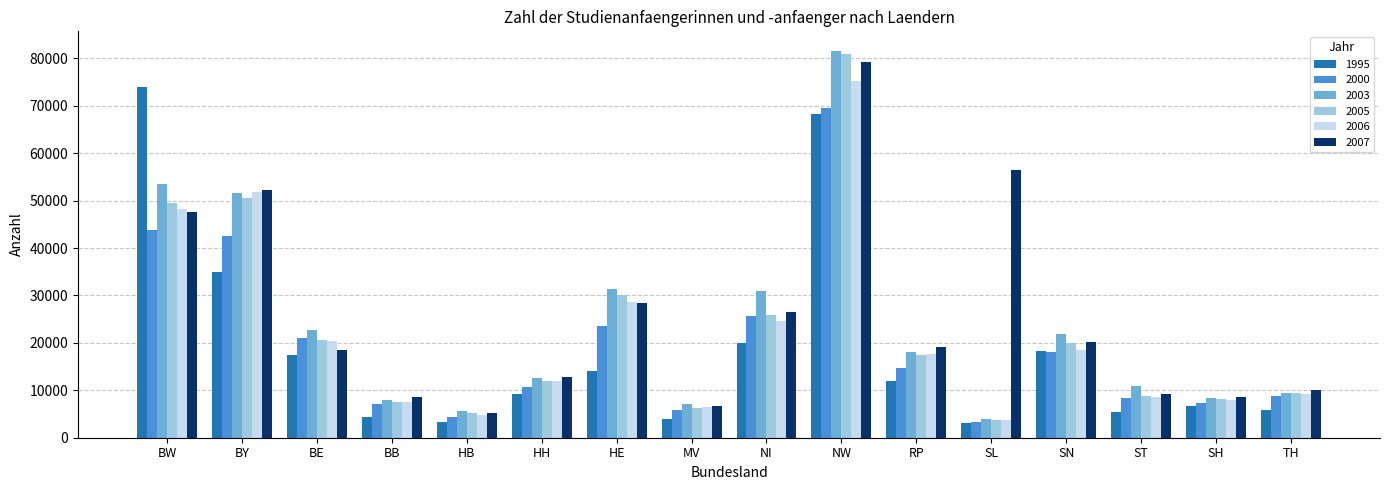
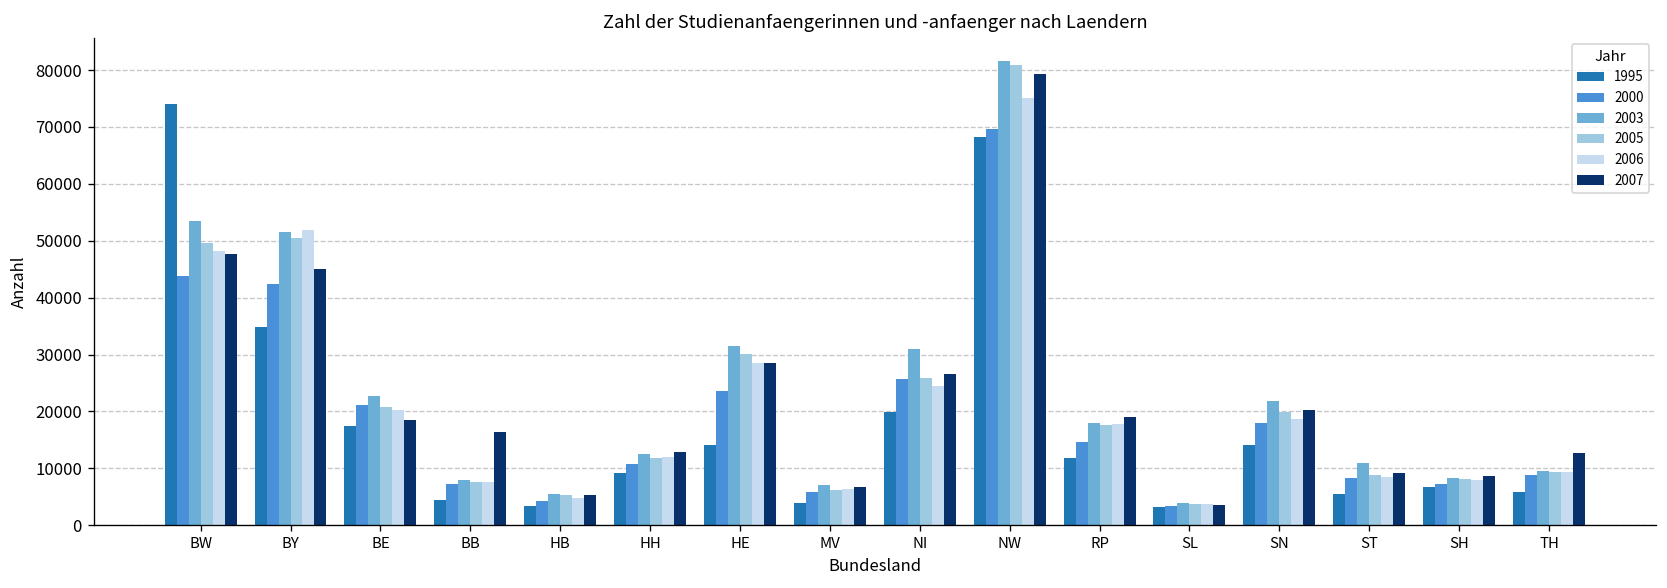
2007, BY: 52000 -> 45000
2007, BB: 9000 -> 16000
2007, SL: 56000 -> 4000
1995, SN: 18000 -> 14000
2007, TH: 10000 -> 13000
